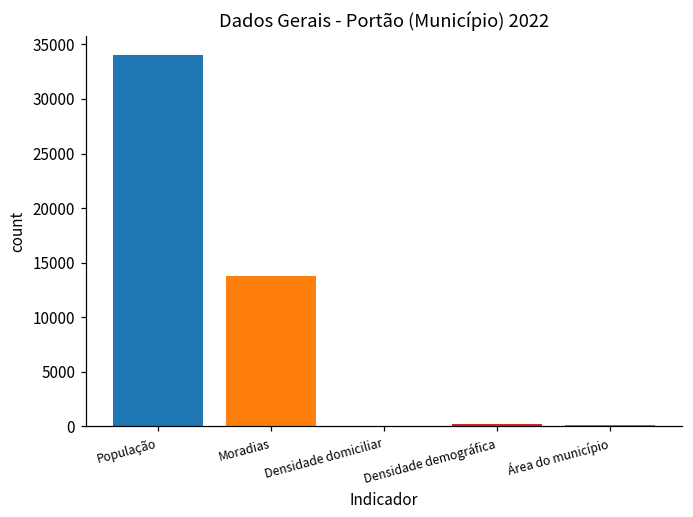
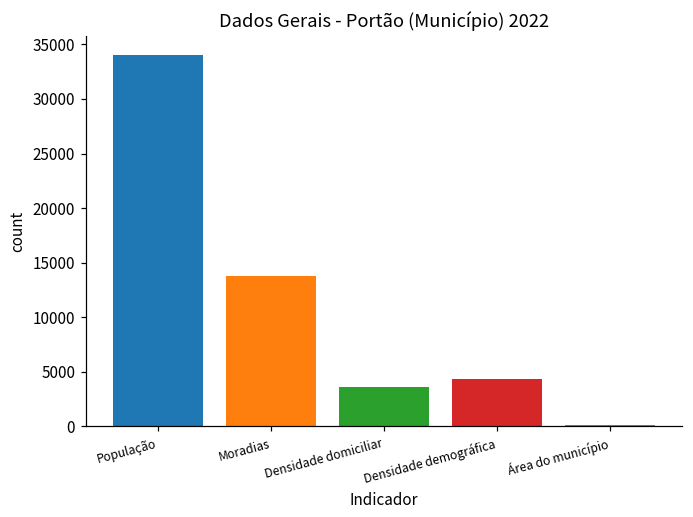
Densidade domiciliar: 0 -> 4000
Densidade demográfica: 0 -> 4000
